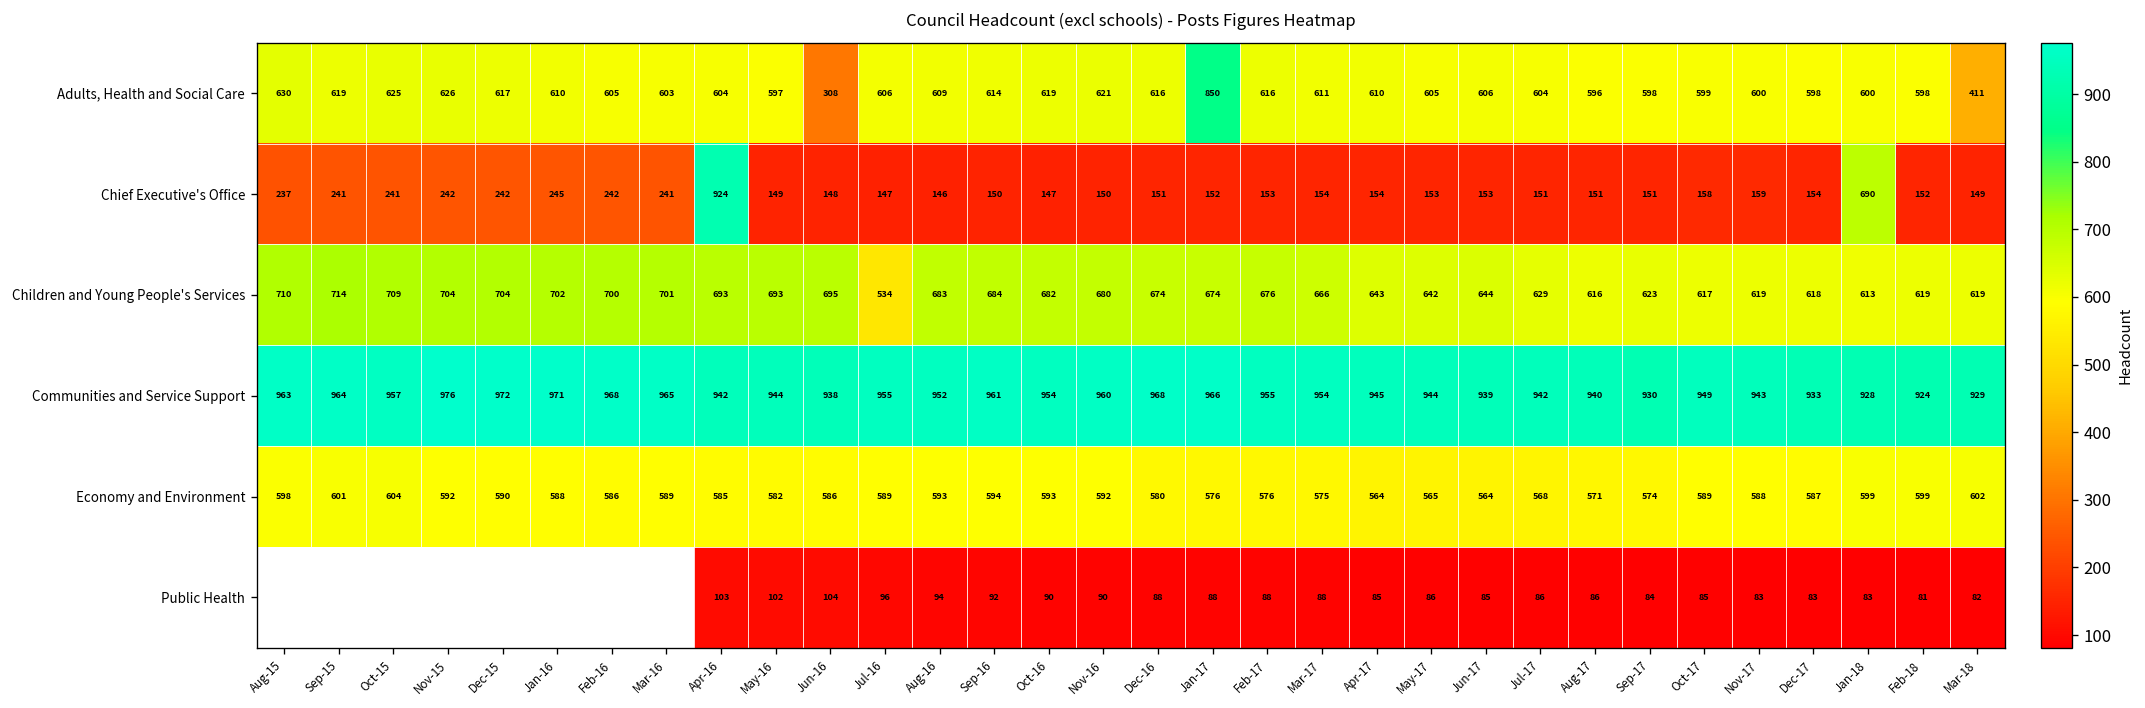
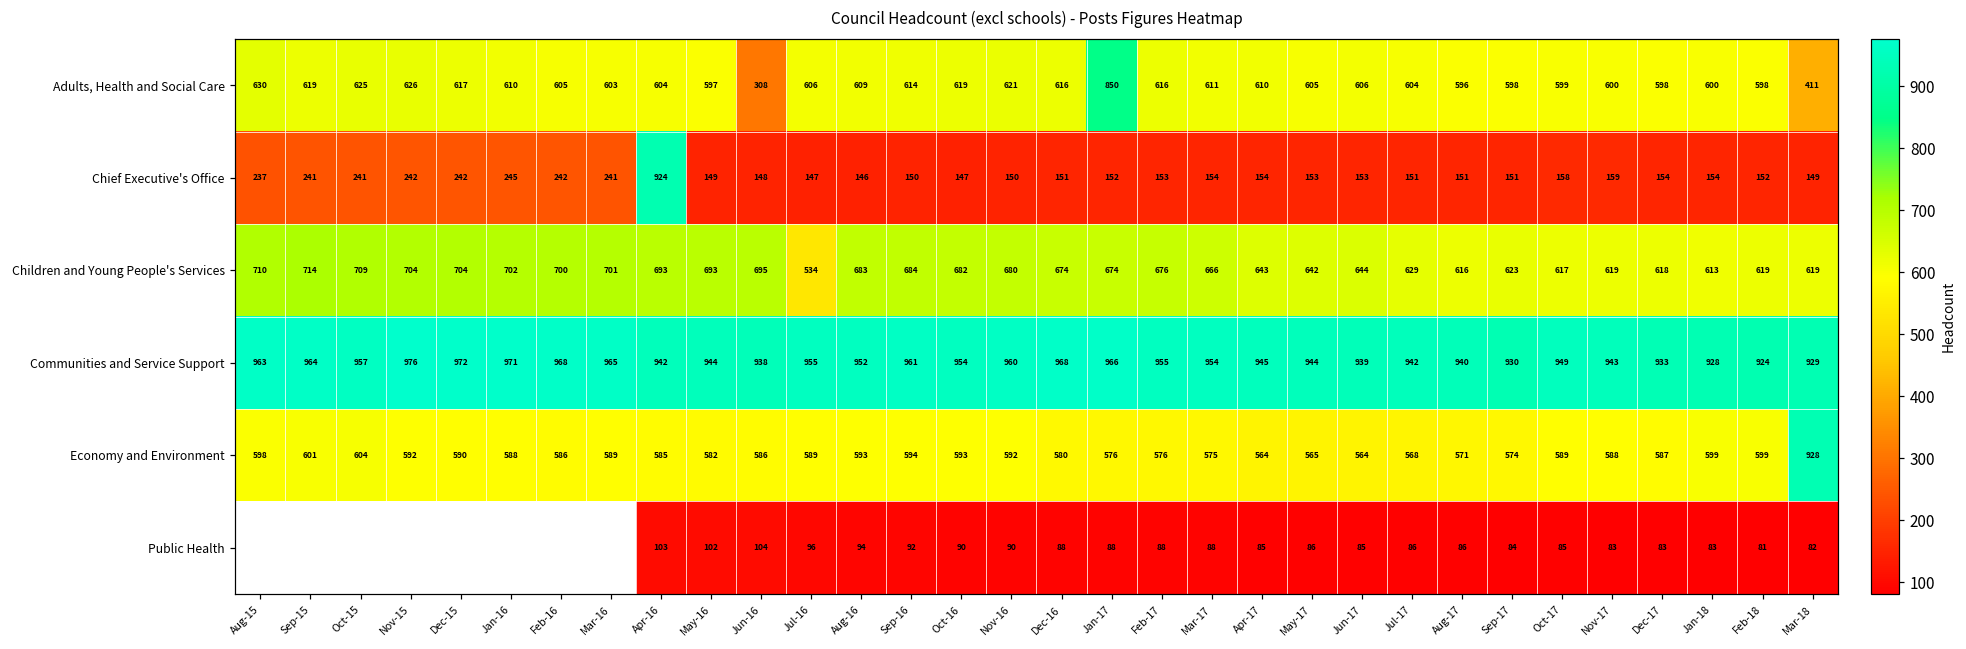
Chief Executive's Office, Jan-18: 690 -> 154
Economy and Environment, Mar-18: 602 -> 928
